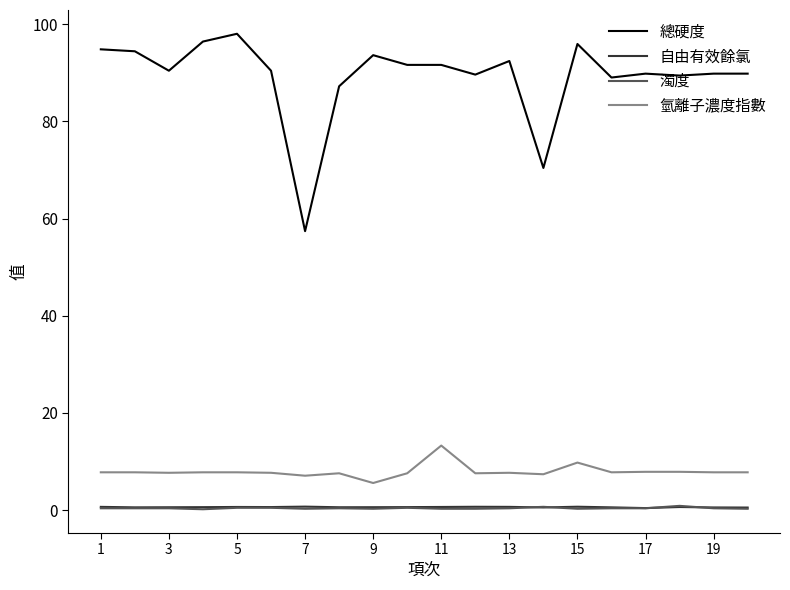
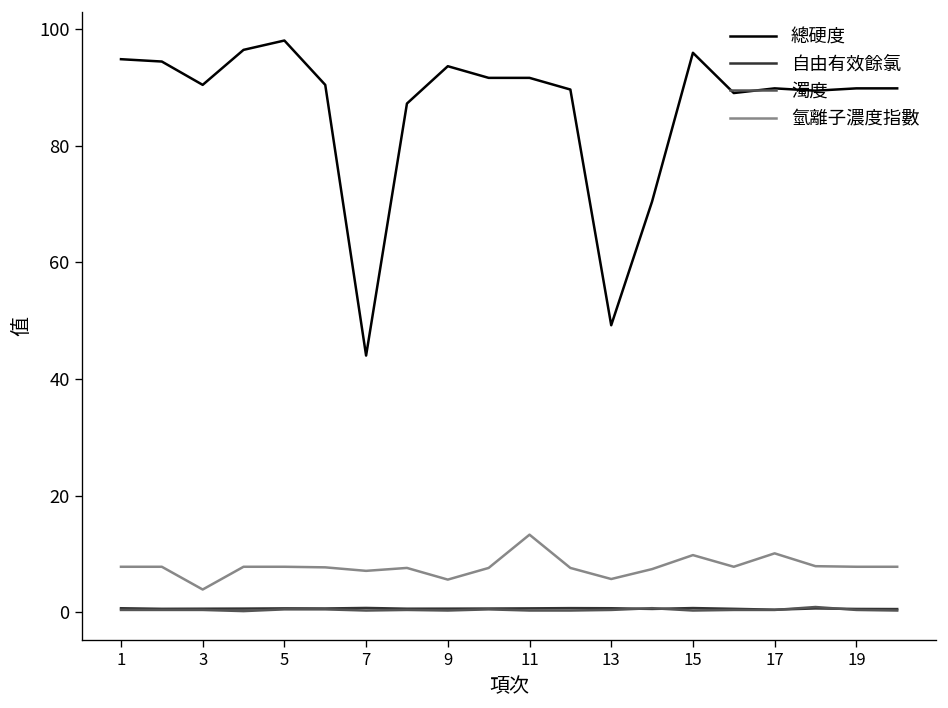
氫離子濃度指數, 3: 8 -> 4
總硬度, 7: 57 -> 44
總硬度, 13: 92 -> 49
氫離子濃度指數, 13: 8 -> 6
氫離子濃度指數, 17: 8 -> 10
